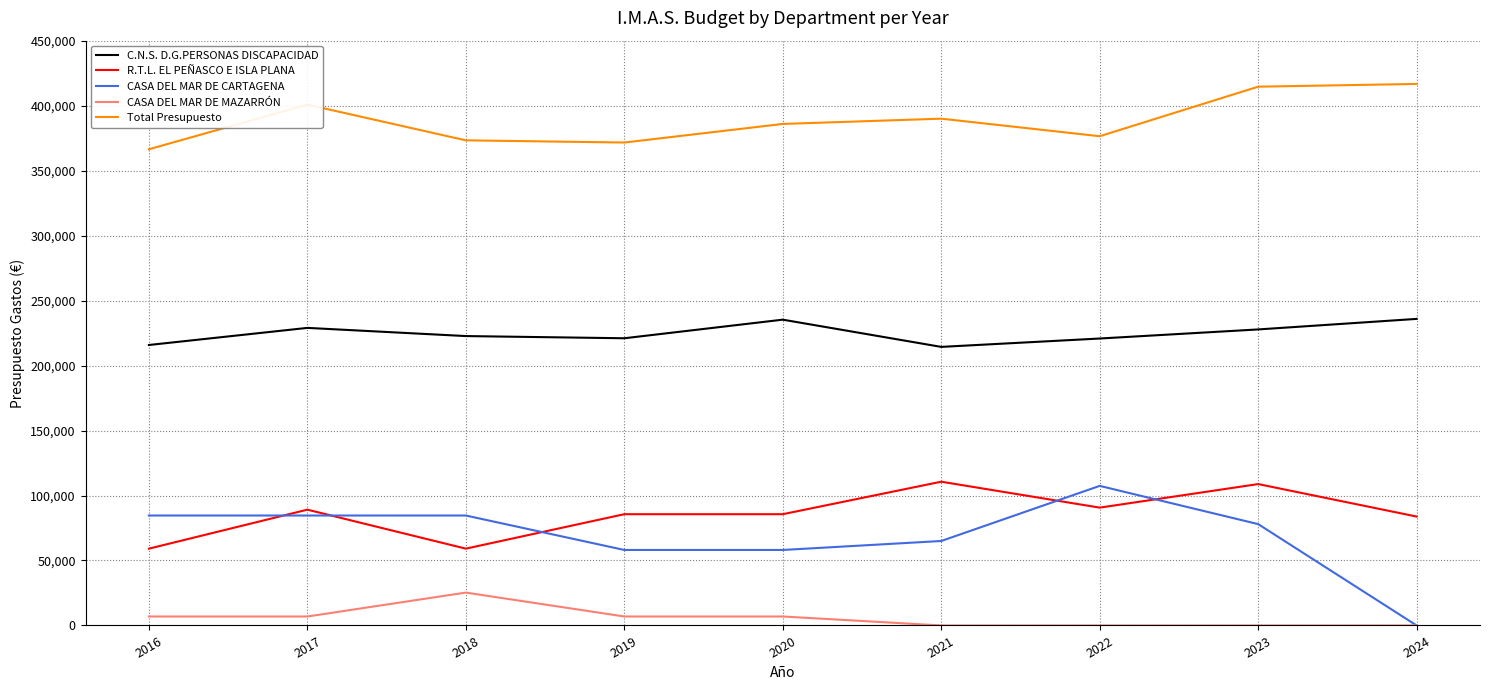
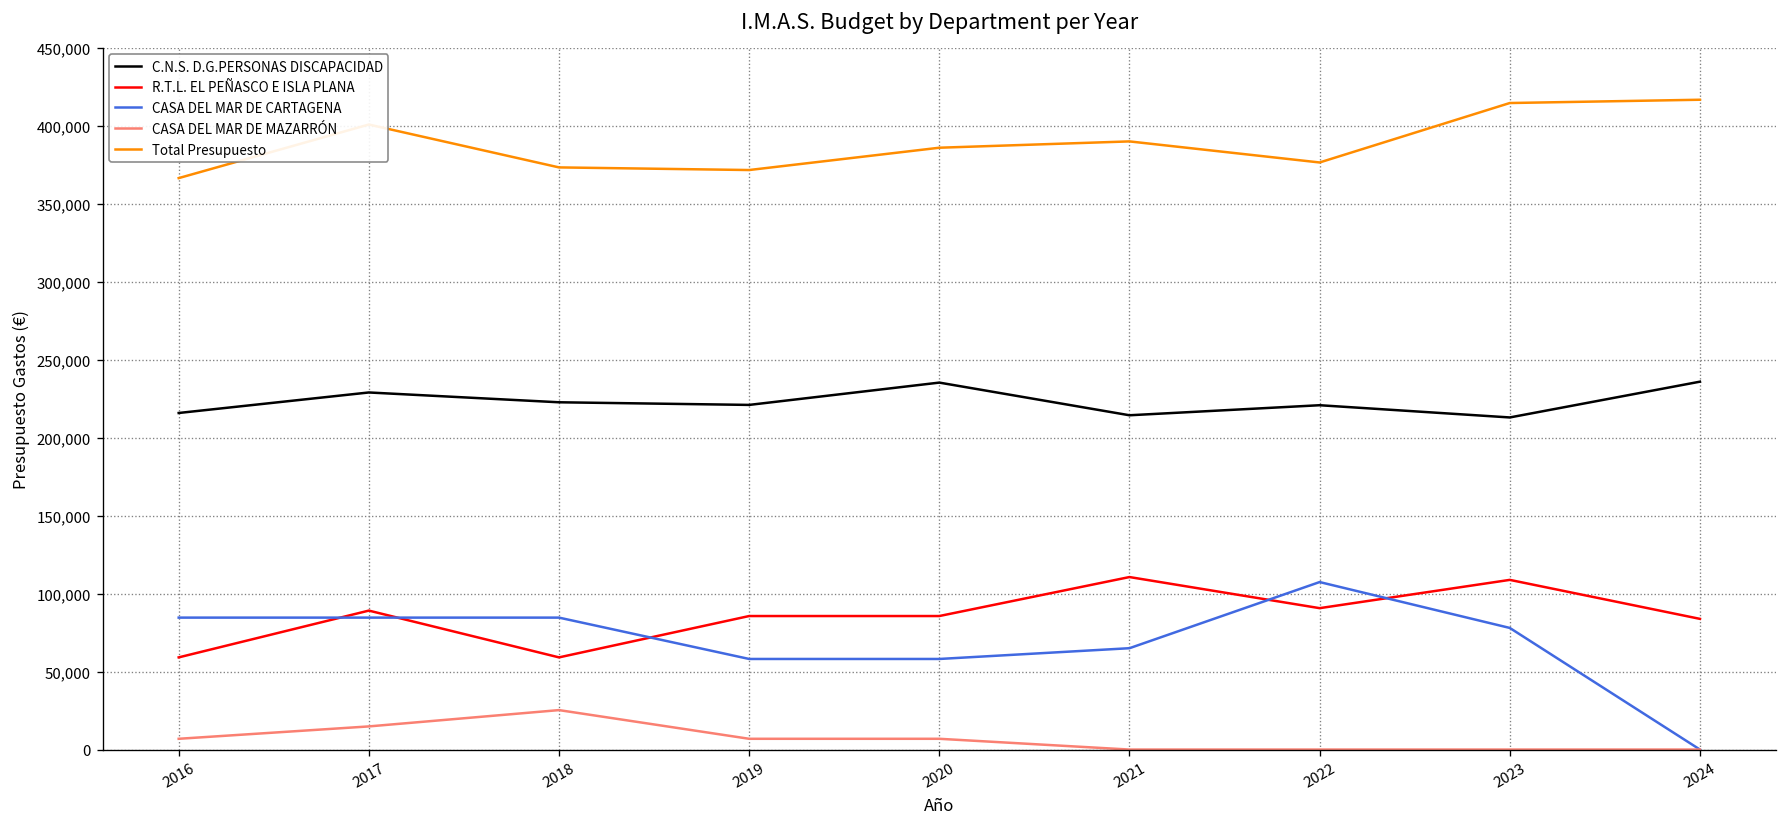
CASA DEL MAR DE MAZARRÓN, 2017: 7,000 -> 15,000
C.N.S. D.G.PERSONAS DISCAPACIDAD, 2023: 228,000 -> 213,000
